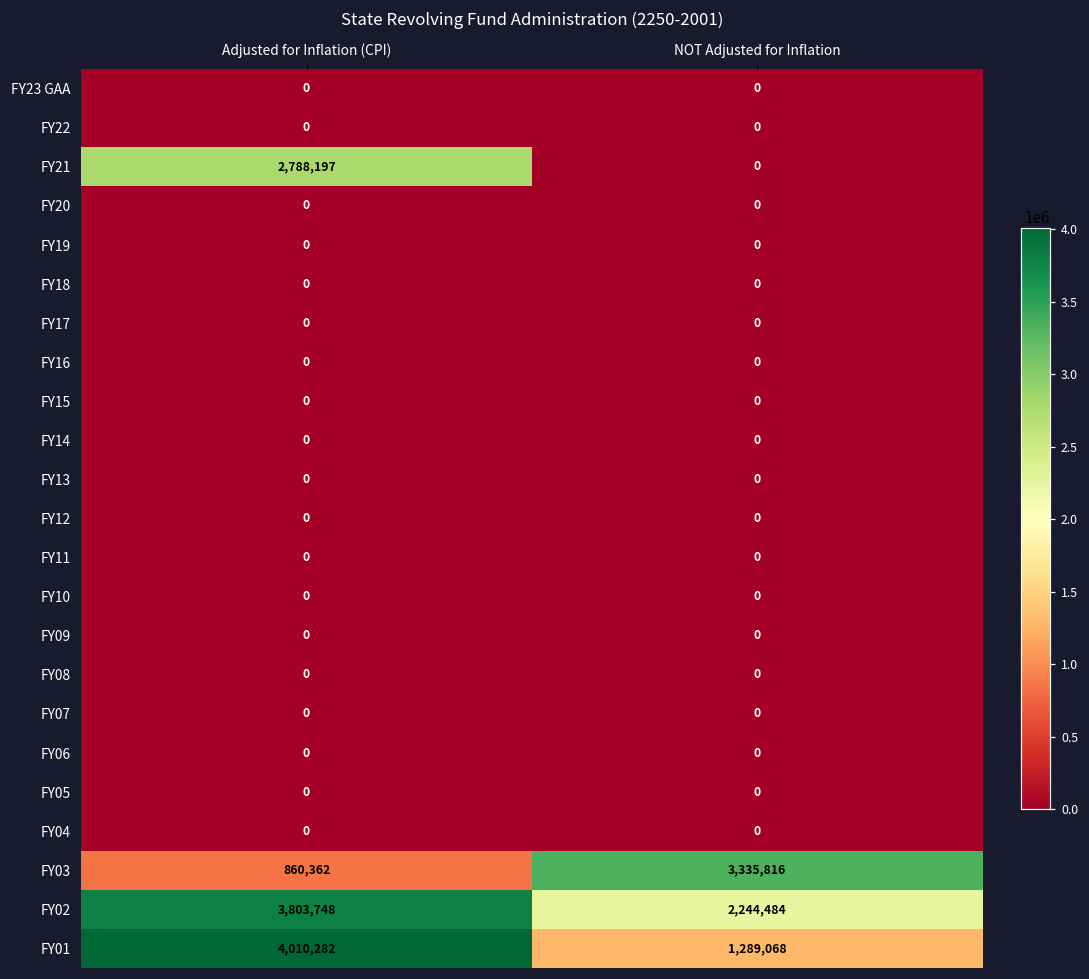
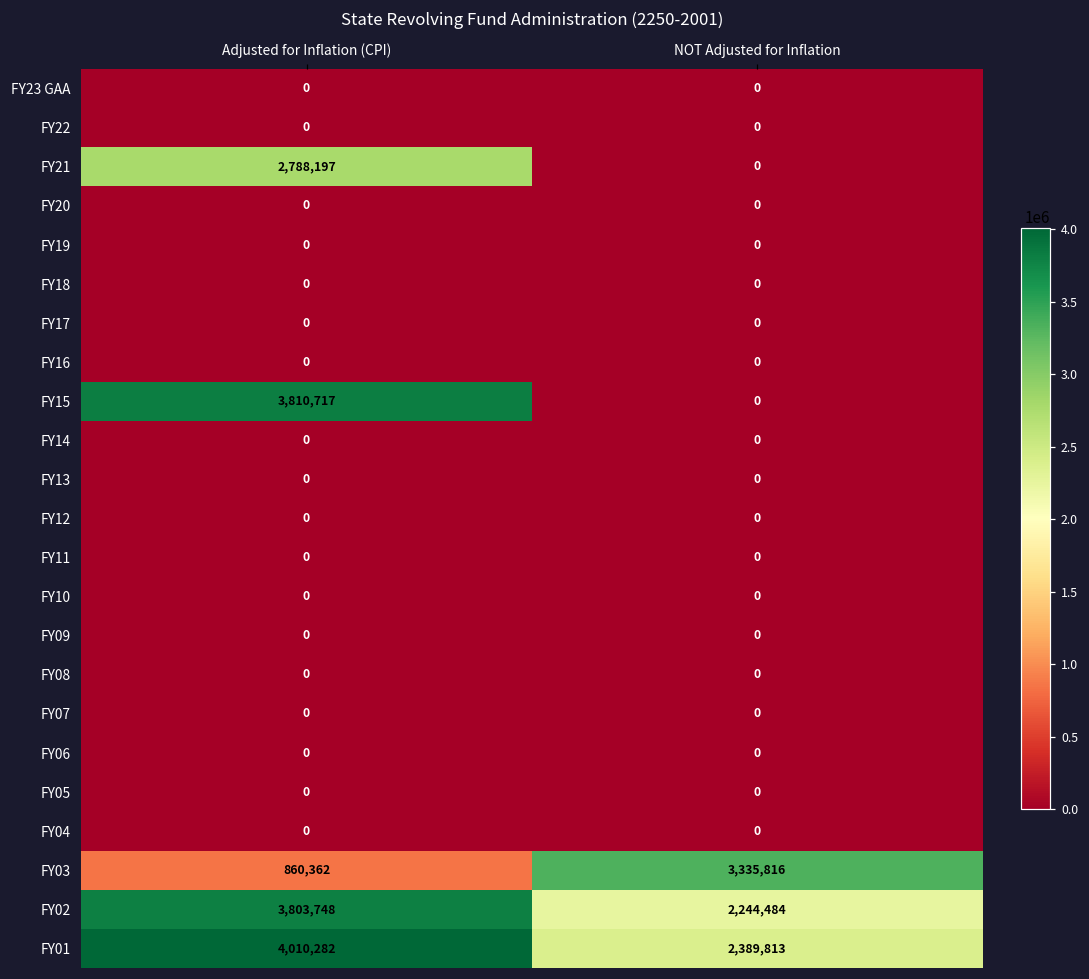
FY15, Adjusted for Inflation (CPI): 0 -> 3,810,717
FY01, NOT Adjusted for Inflation: 1,289,068 -> 2,389,813
